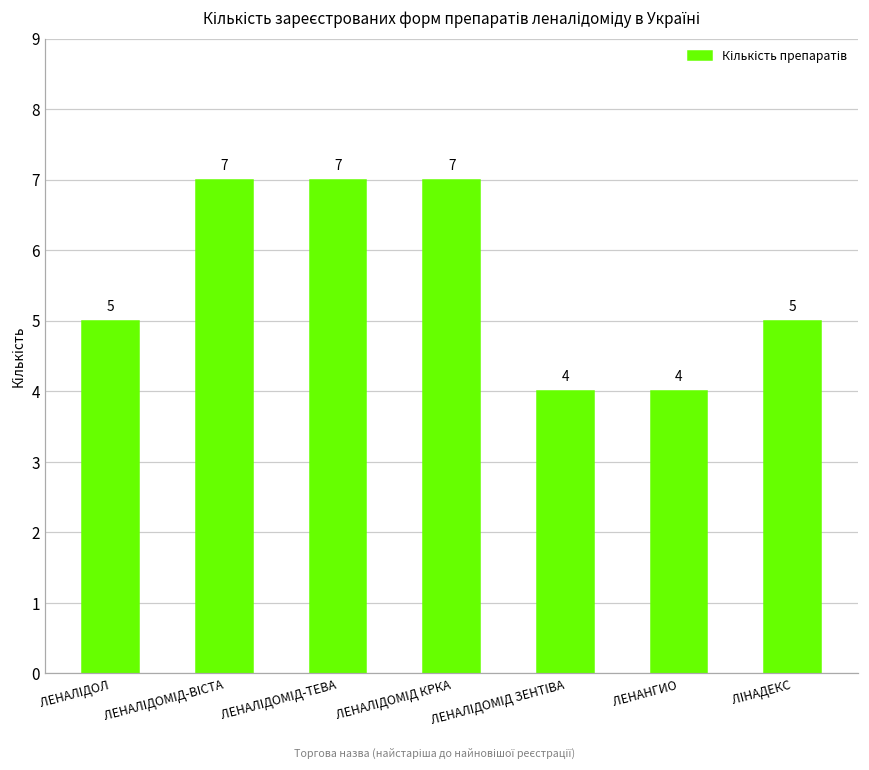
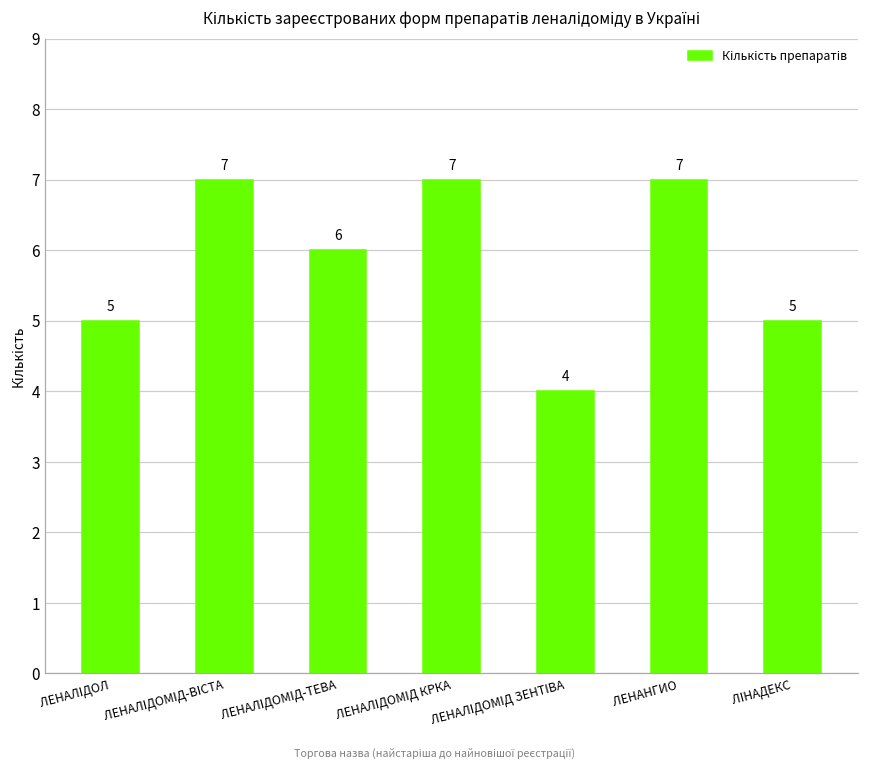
ЛЕНАЛІДОМІД-ТЕВА: 7 -> 6
ЛЕНАНГИО: 4 -> 7
